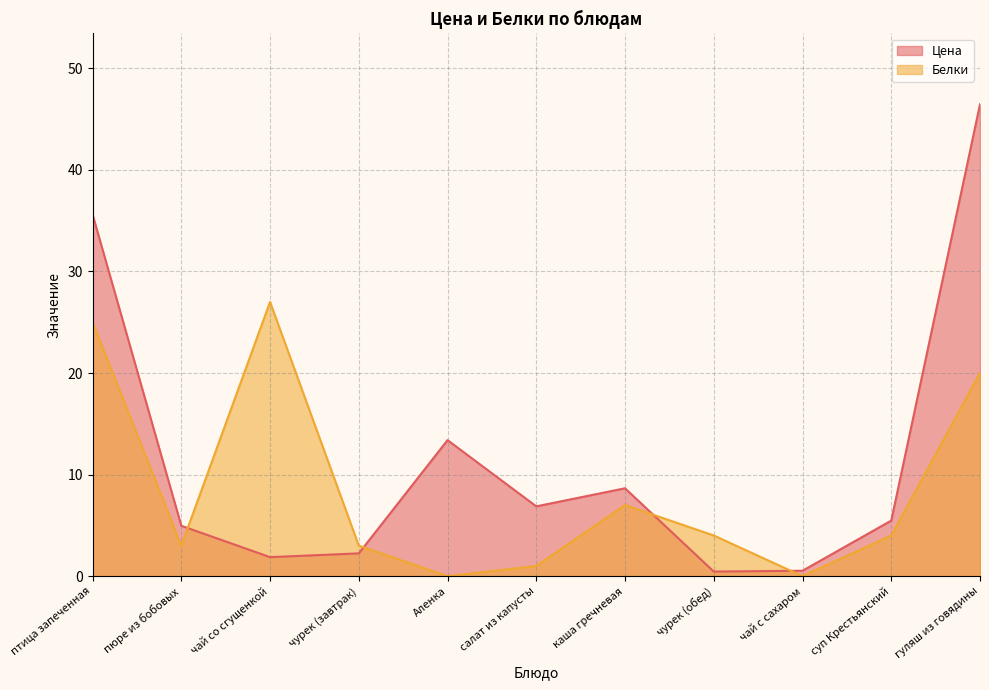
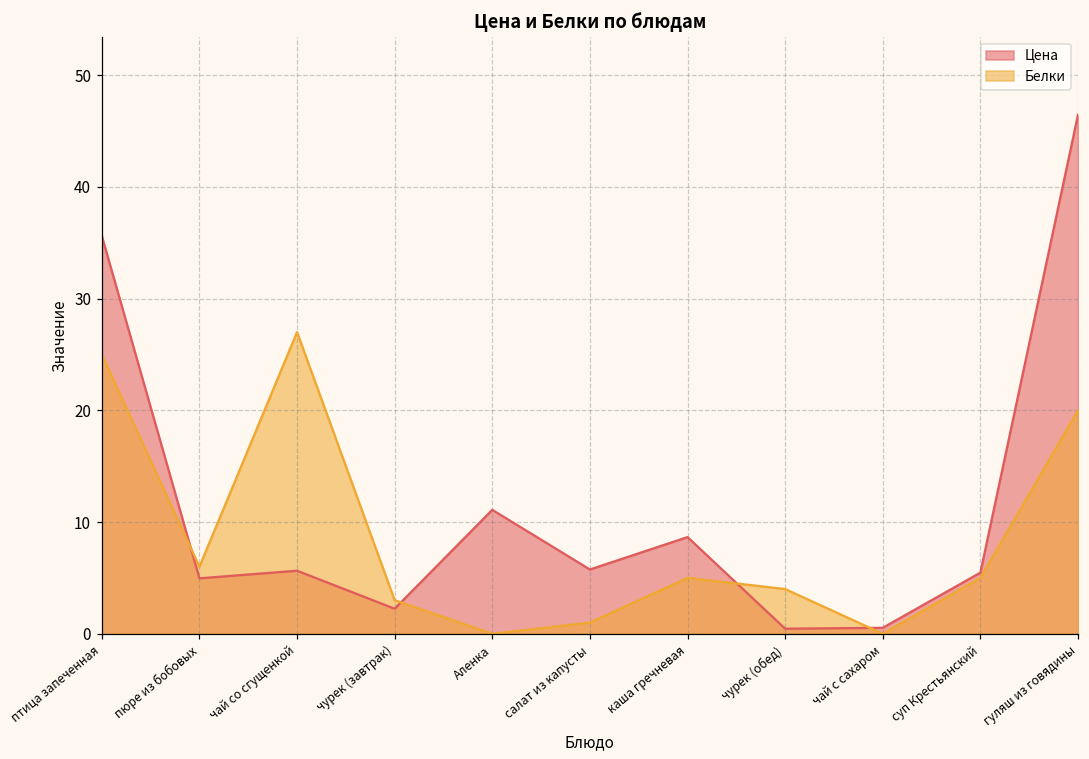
Белки, пюре из бобовых: 3 -> 6
Цена, чай со сгущенкой: 1.9 -> 5.6
Цена, Аленка: 13.4 -> 11.1
Цена, салат из капусты: 6.9 -> 5.8
Белки, каша гречневая: 7 -> 5
Белки, суп Крестьянский: 4 -> 5
